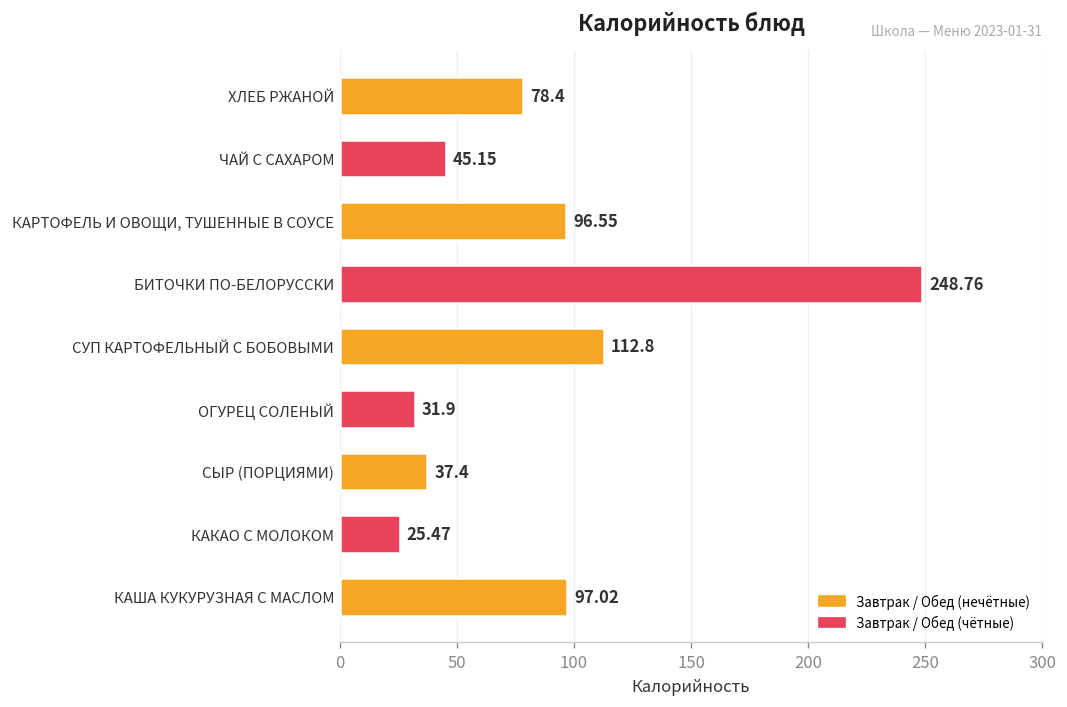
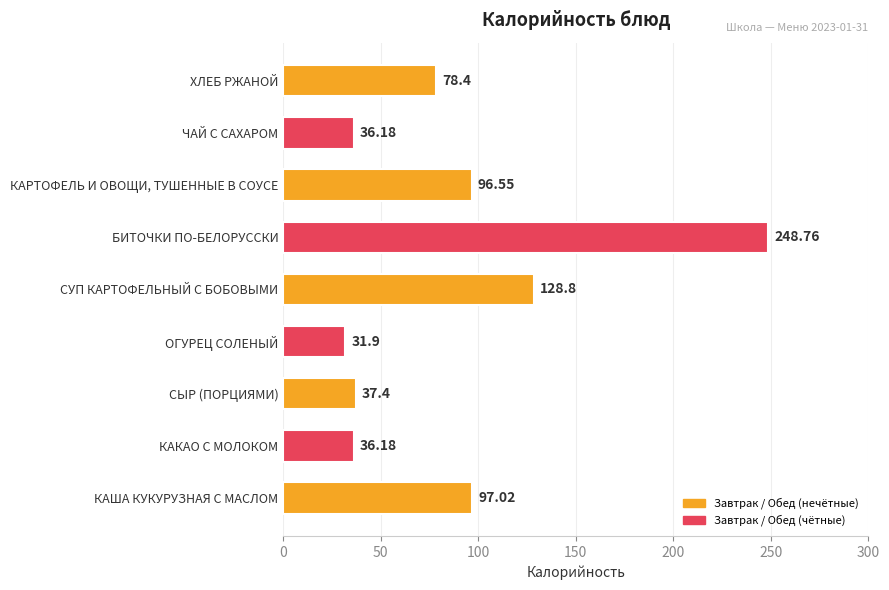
ЧАЙ С САХАРОМ: 45.15 -> 36.18
СУП КАРТОФЕЛЬНЫЙ С БОБОВЫМИ: 112.8 -> 128.8
КАКАО С МОЛОКОМ: 25.47 -> 36.18
